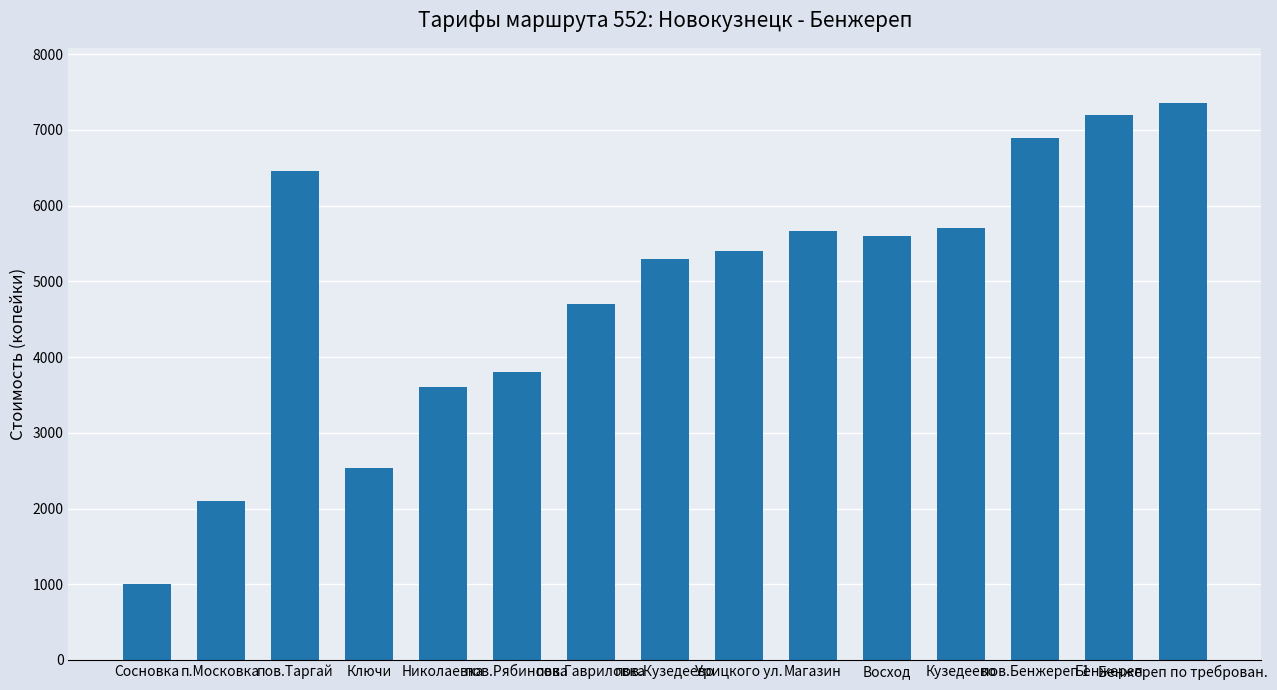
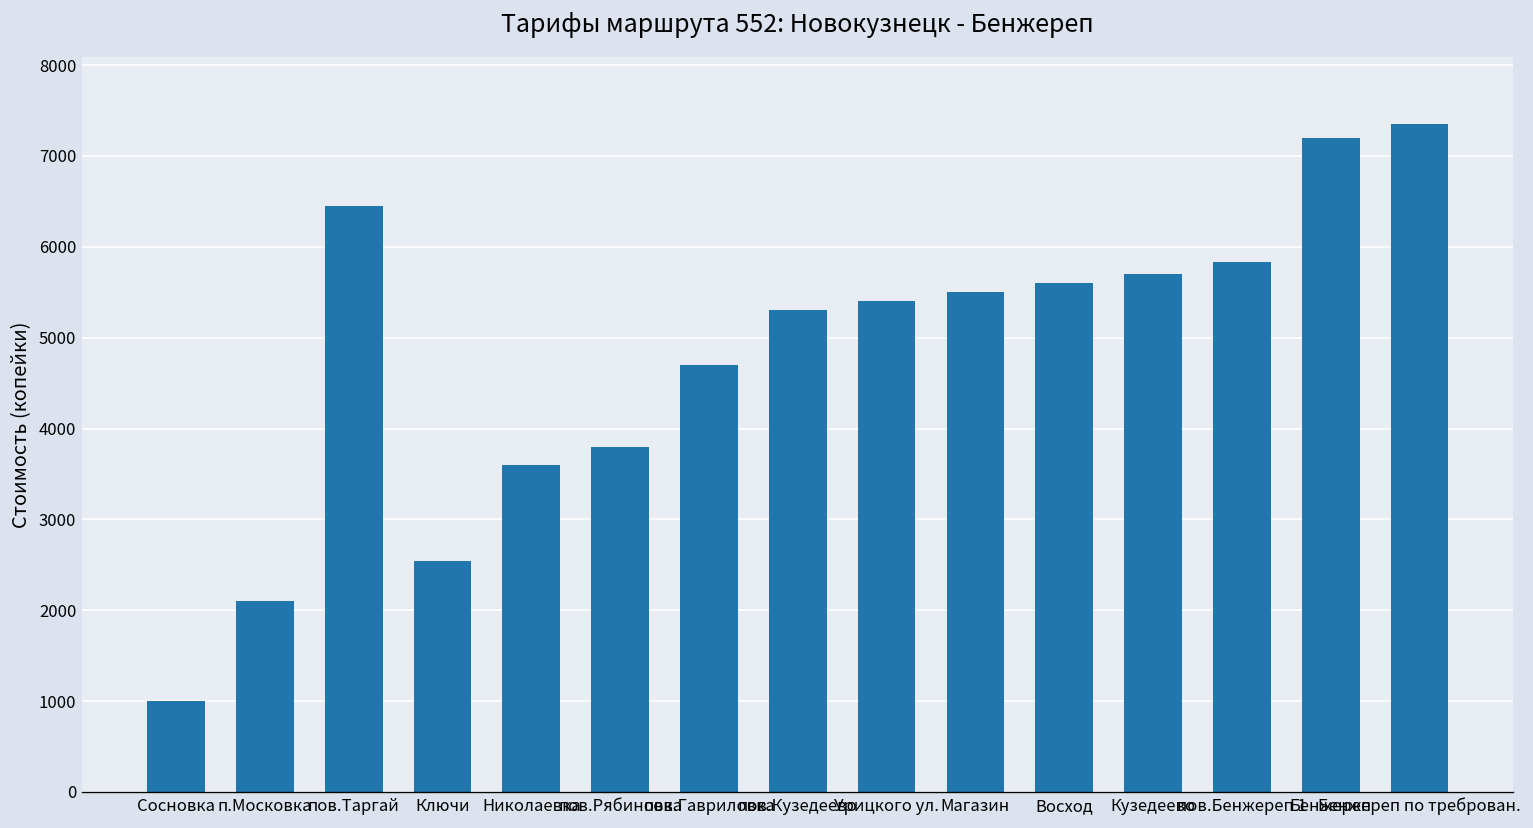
Магазин: 5700 -> 5500
пов.Бенжереп 1: 6900 -> 5800
